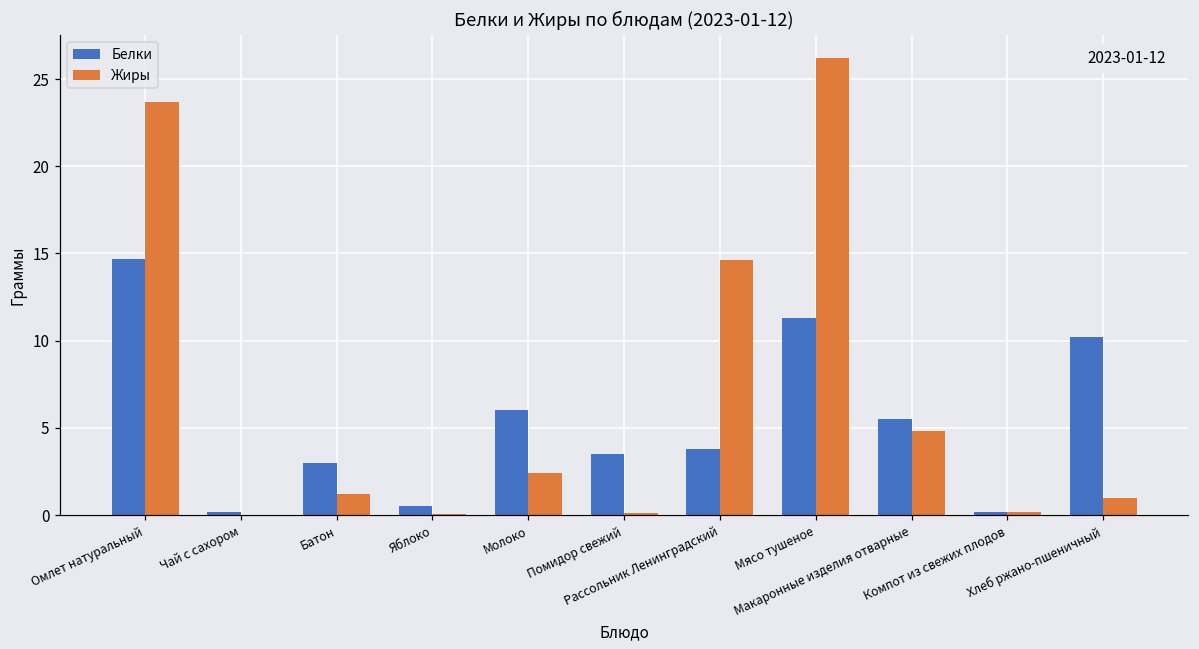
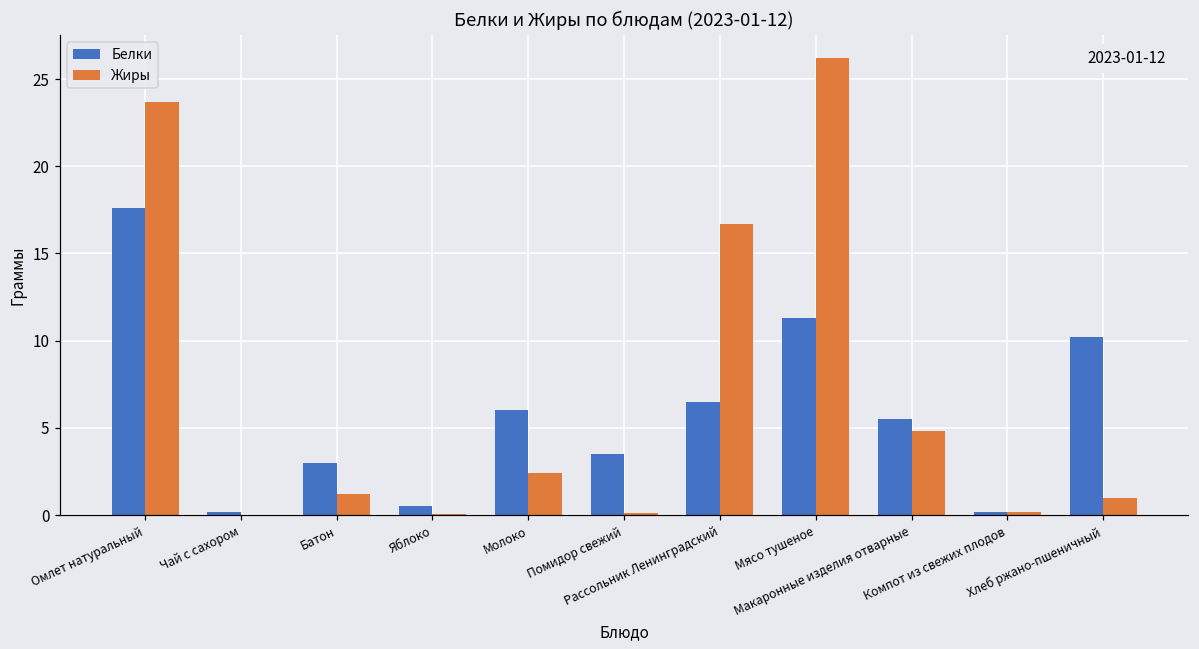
Белки, Омлет натуральный: 14.7 -> 17.6
Белки, Рассольник Ленинградский: 3.8 -> 6.5
Жиры, Рассольник Ленинградский: 14.6 -> 16.7
